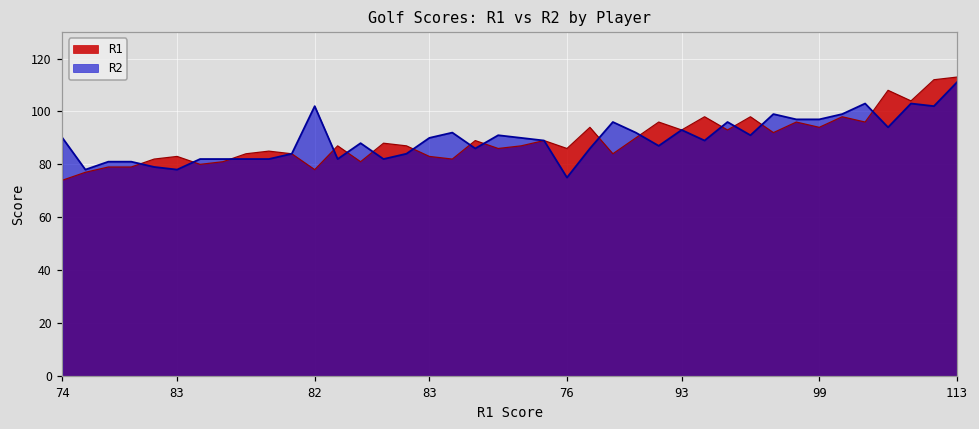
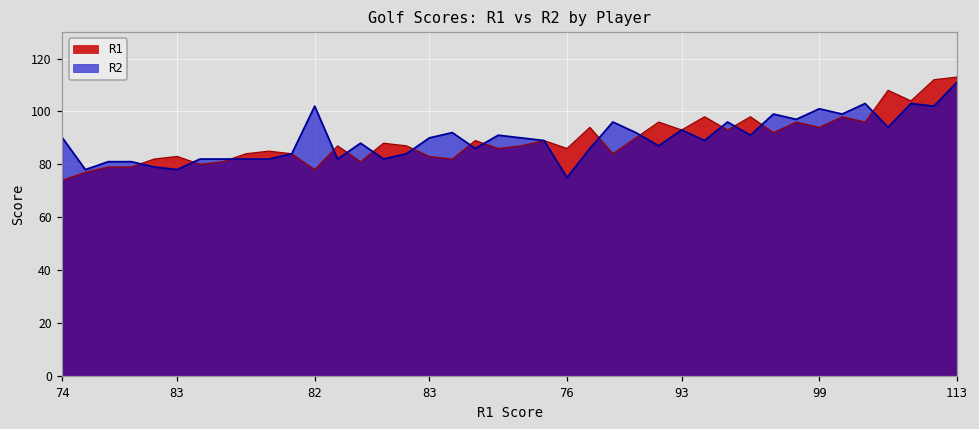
R2, 99: 97 -> 101
